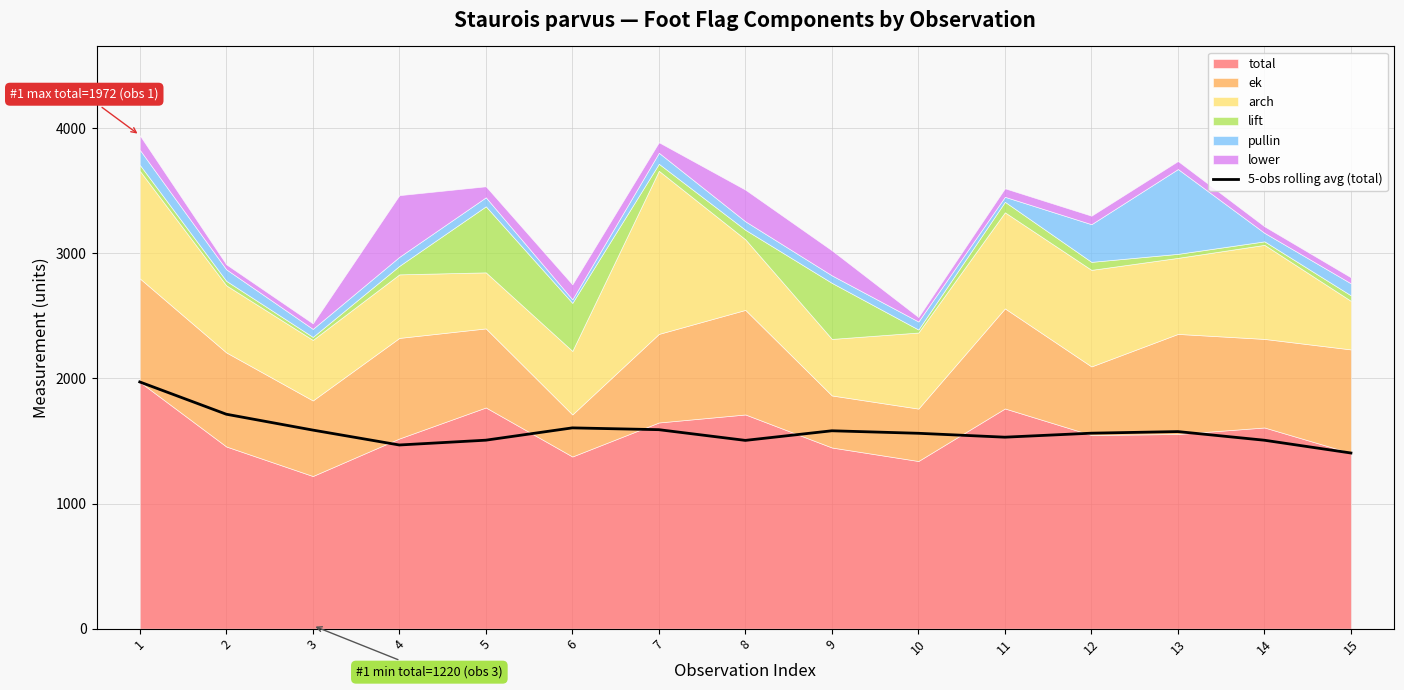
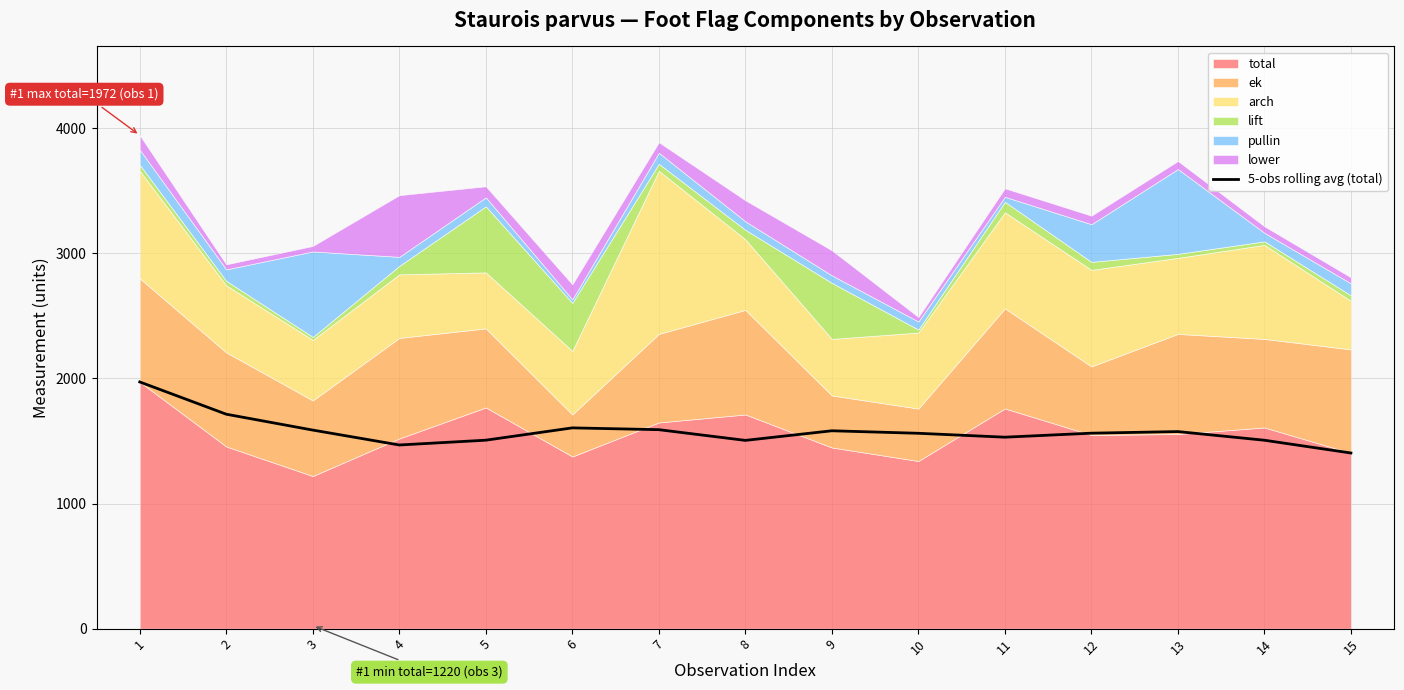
pullin, 3: 60 -> 680
lower, 8: 250 -> 170
